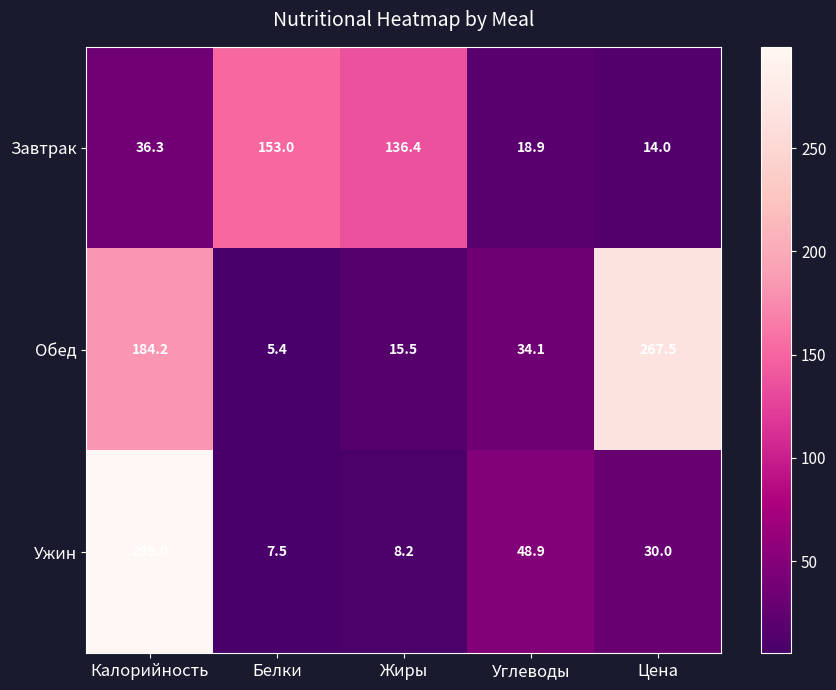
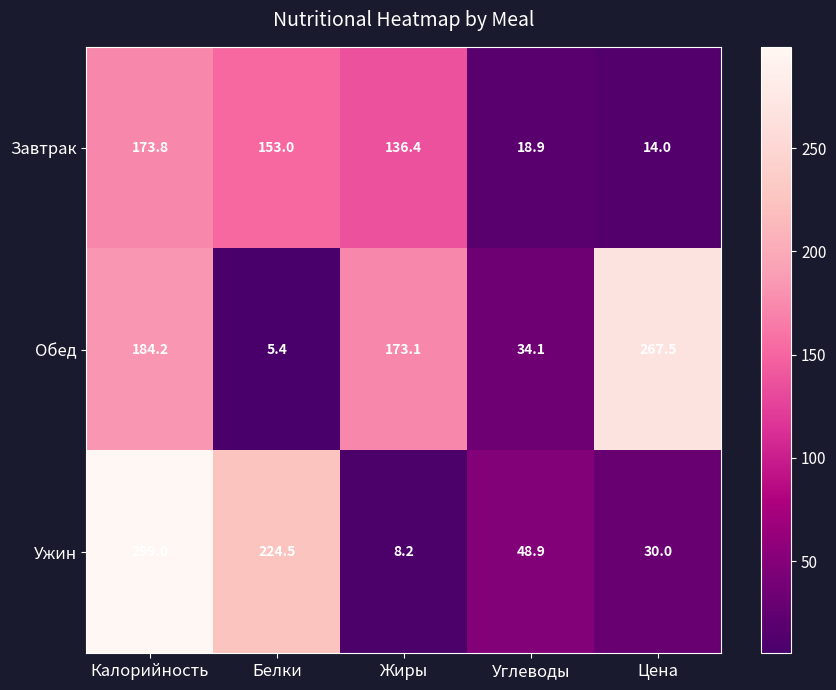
Завтрак, Калорийность: 36.3 -> 173.8
Обед, Жиры: 15.5 -> 173.1
Ужин, Белки: 7.5 -> 224.5
